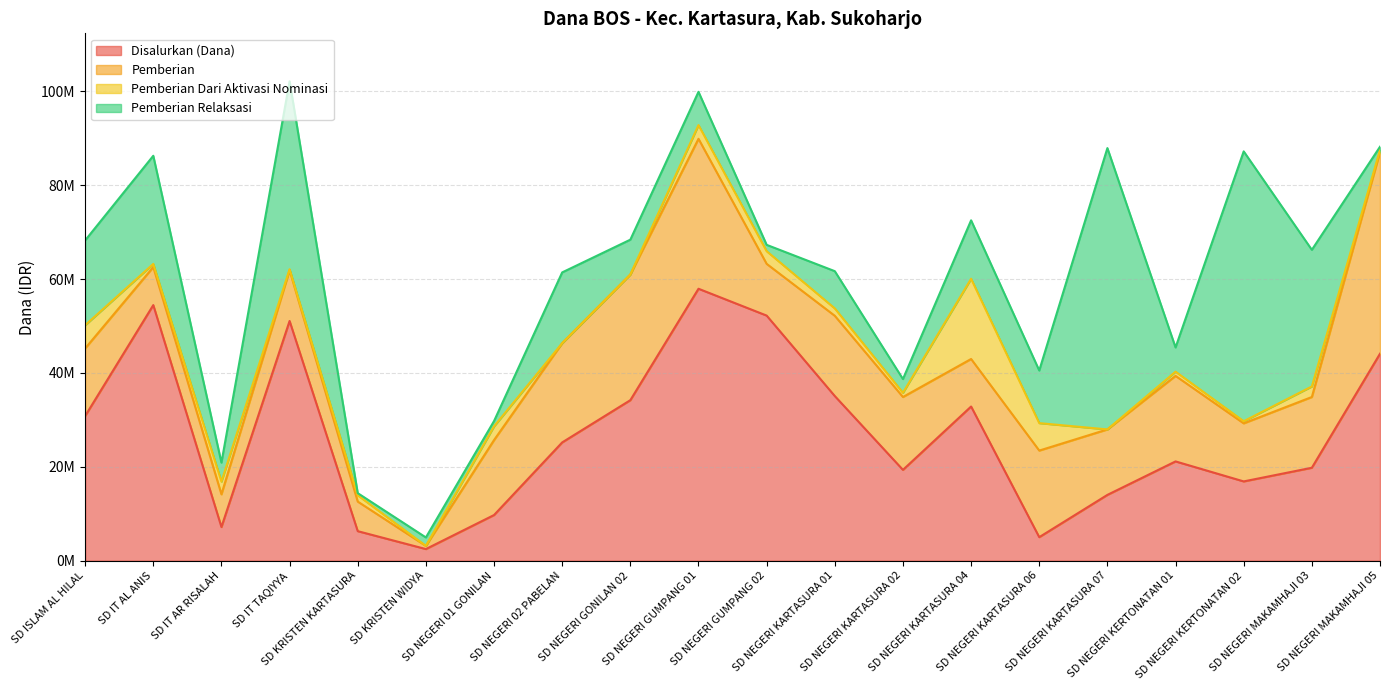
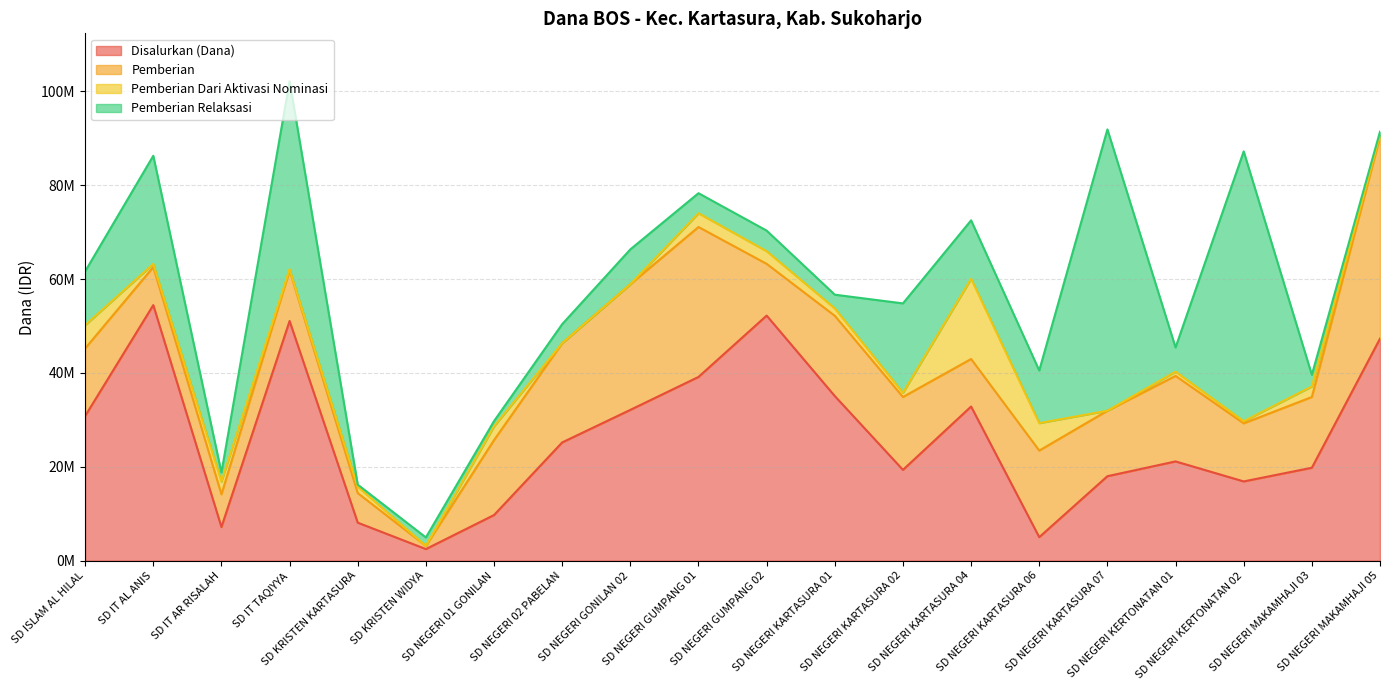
Pemberian Relaksasi, SD ISLAM AL HILAL: 18000000 -> 11000000
Pemberian Relaksasi, SD IT AR RISALAH: 4000000 -> 2000000
Disalurkan (Dana), SD KRISTEN KARTASURA: 6000000 -> 8000000
Pemberian Relaksasi, SD NEGERI 02 PABELAN: 15000000 -> 4000000
Disalurkan (Dana), SD NEGERI GONILAN 02: 34000000 -> 32000000
Disalurkan (Dana), SD NEGERI GUMPANG 01: 58000000 -> 39000000
Pemberian Relaksasi, SD NEGERI GUMPANG 01: 7000000 -> 4000000
Pemberian Relaksasi, SD NEGERI GUMPANG 02: 1000000 -> 4000000
Pemberian Relaksasi, SD NEGERI KARTASURA 01: 8000000 -> 3000000
Pemberian Relaksasi, SD NEGERI KARTASURA 02: 3000000 -> 19000000
Disalurkan (Dana), SD NEGERI KARTASURA 07: 14000000 -> 18000000
Pemberian Relaksasi, SD NEGERI MAKAMHAJI 03: 29000000 -> 2000000
Disalurkan (Dana), SD NEGERI MAKAMHAJI 05: 44000000 -> 47000000
